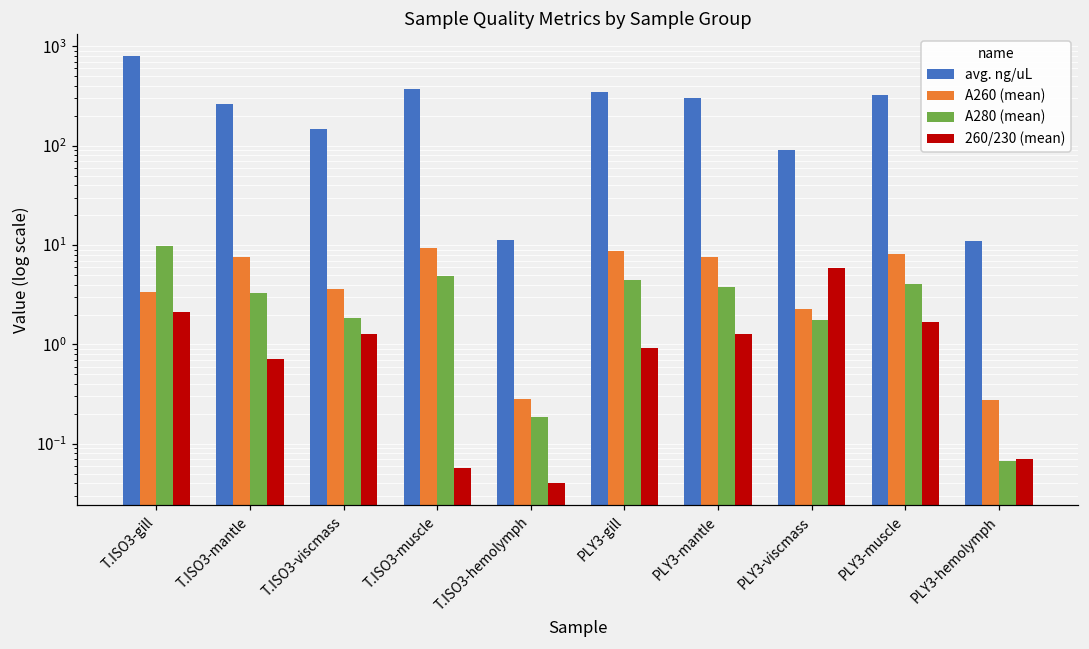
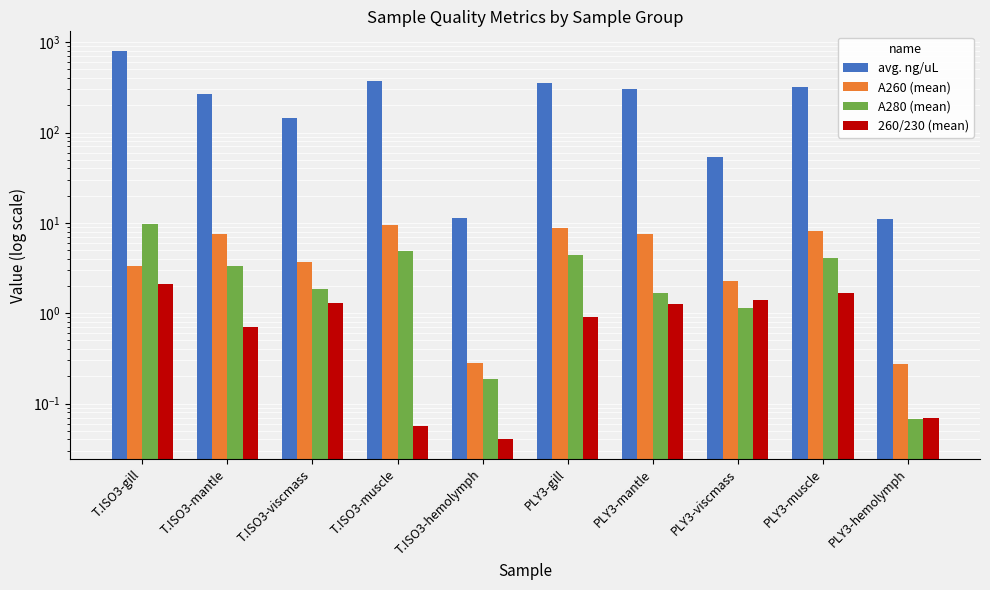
A280 (mean), PLY3-mantle: 3.8 -> 1.7
avg. ng/uL, PLY3-viscmass: 90 -> 50
A280 (mean), PLY3-viscmass: 1.8 -> 1.1
260/230 (mean), PLY3-viscmass: 6 -> 1.4
